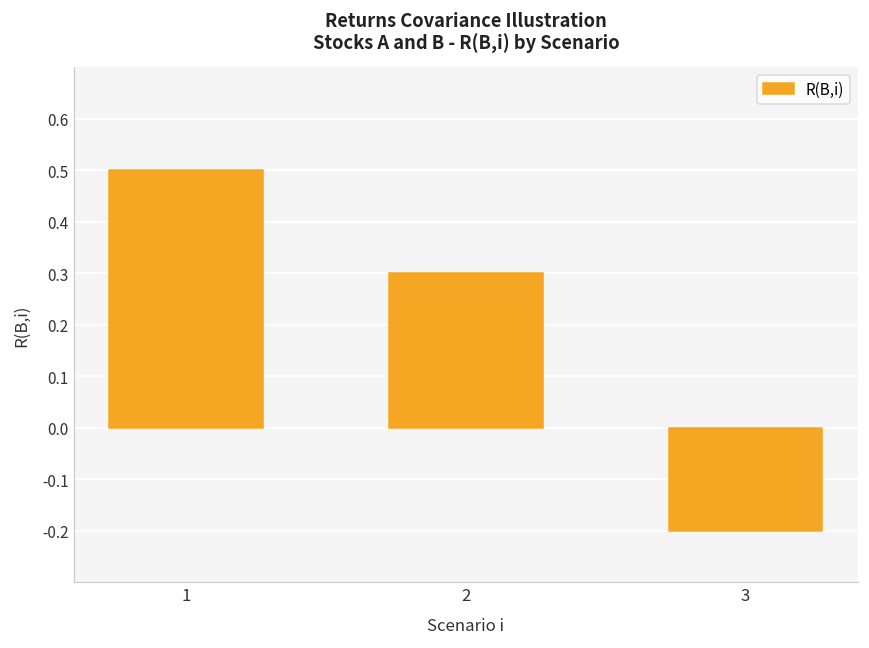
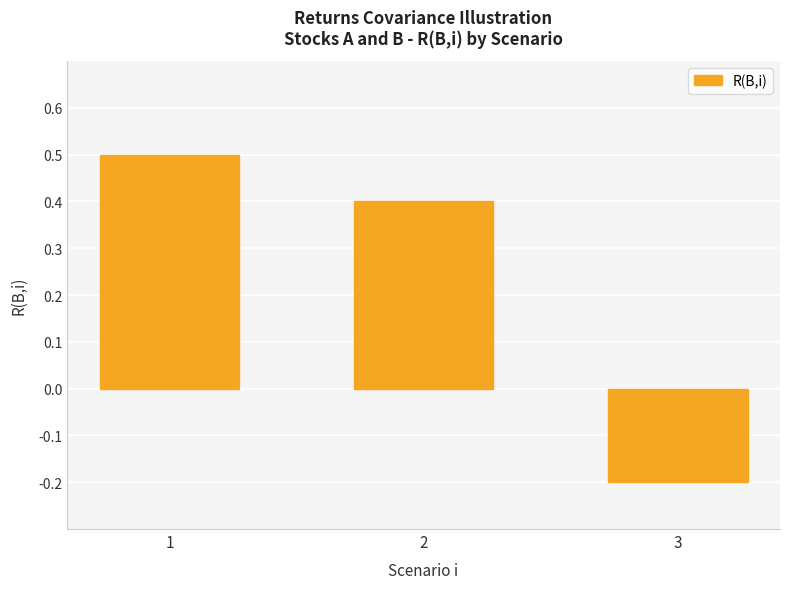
2: 0.3 -> 0.4
